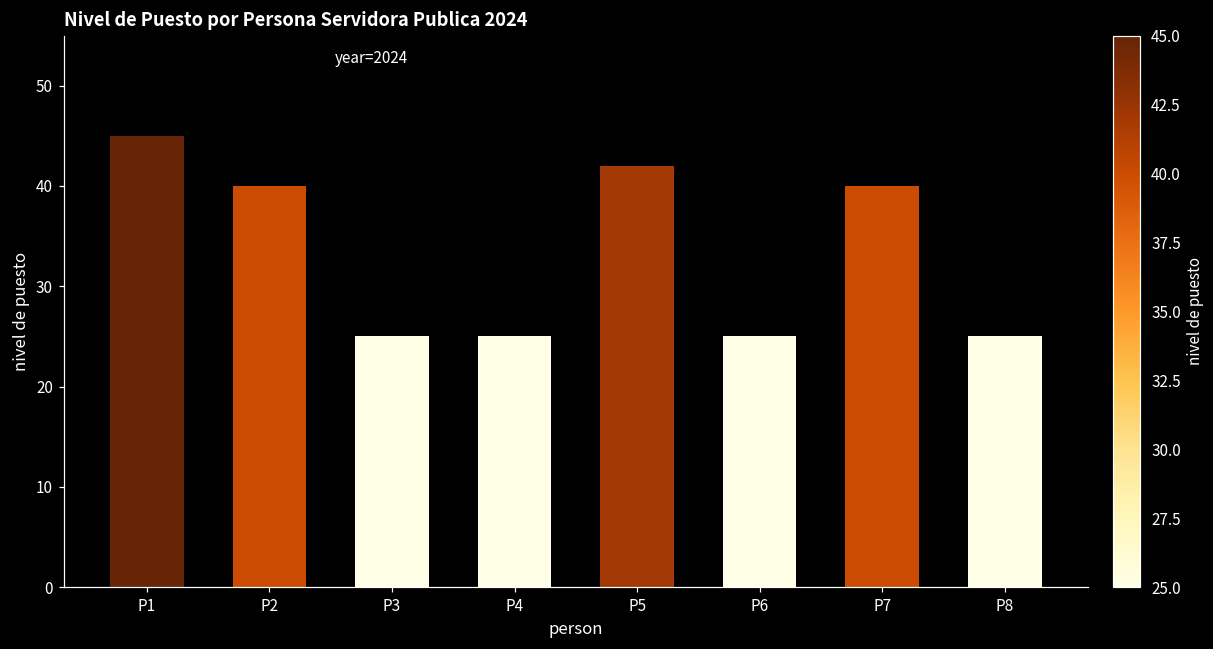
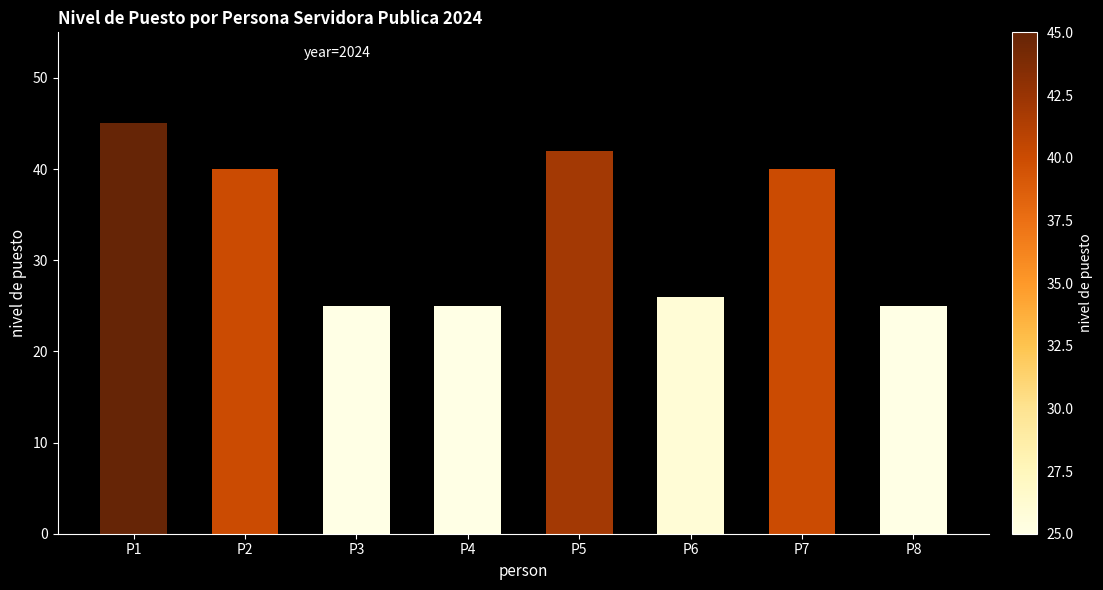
P6: 25 -> 26
